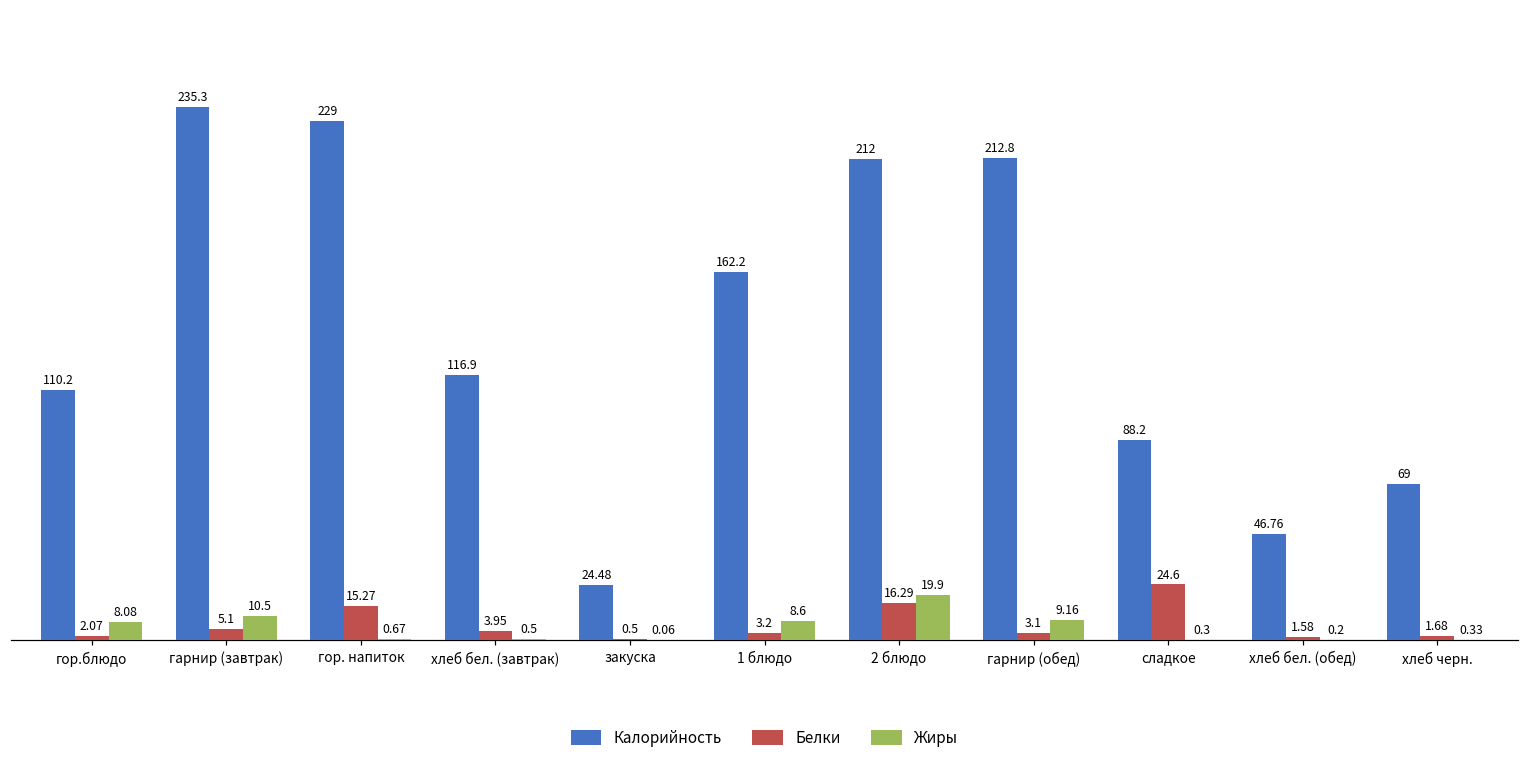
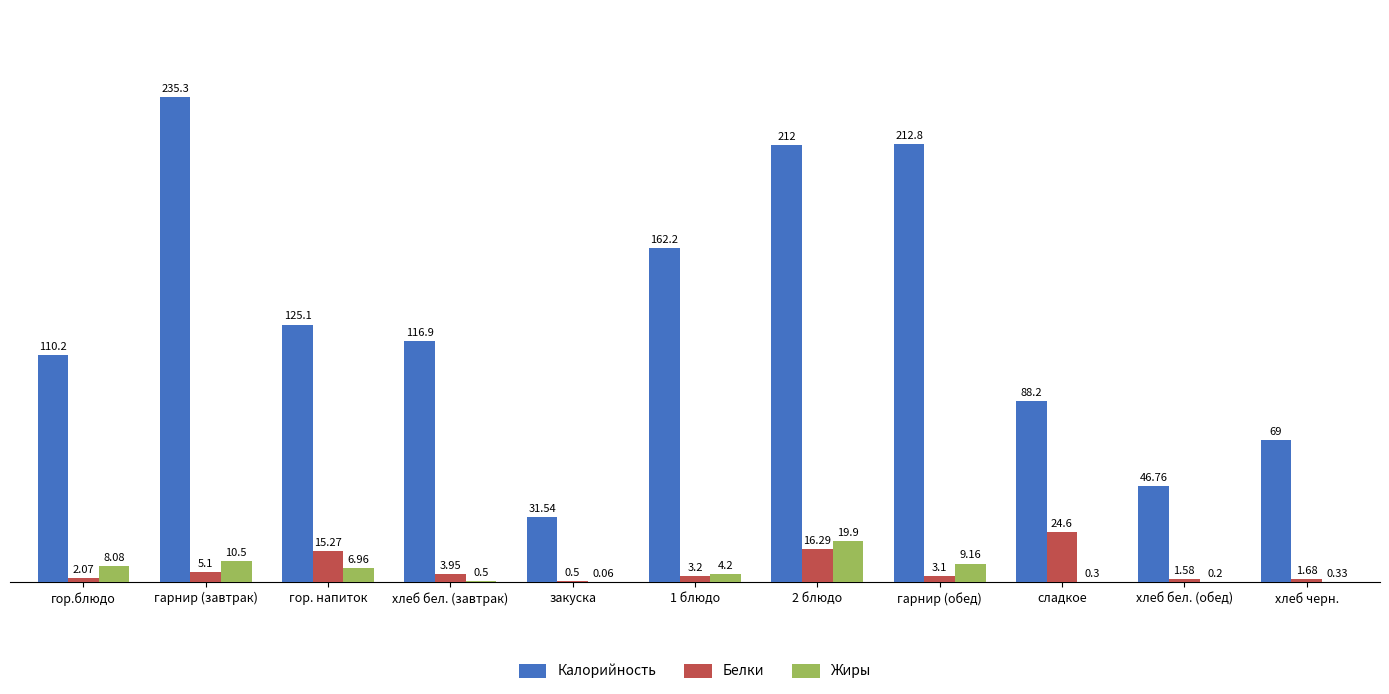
Калорийность, гор. напиток: 229 -> 125.1
Жиры, гор. напиток: 0.67 -> 6.96
Калорийность, закуска: 24.48 -> 31.54
Жиры, 1 блюдо: 8.6 -> 4.2
